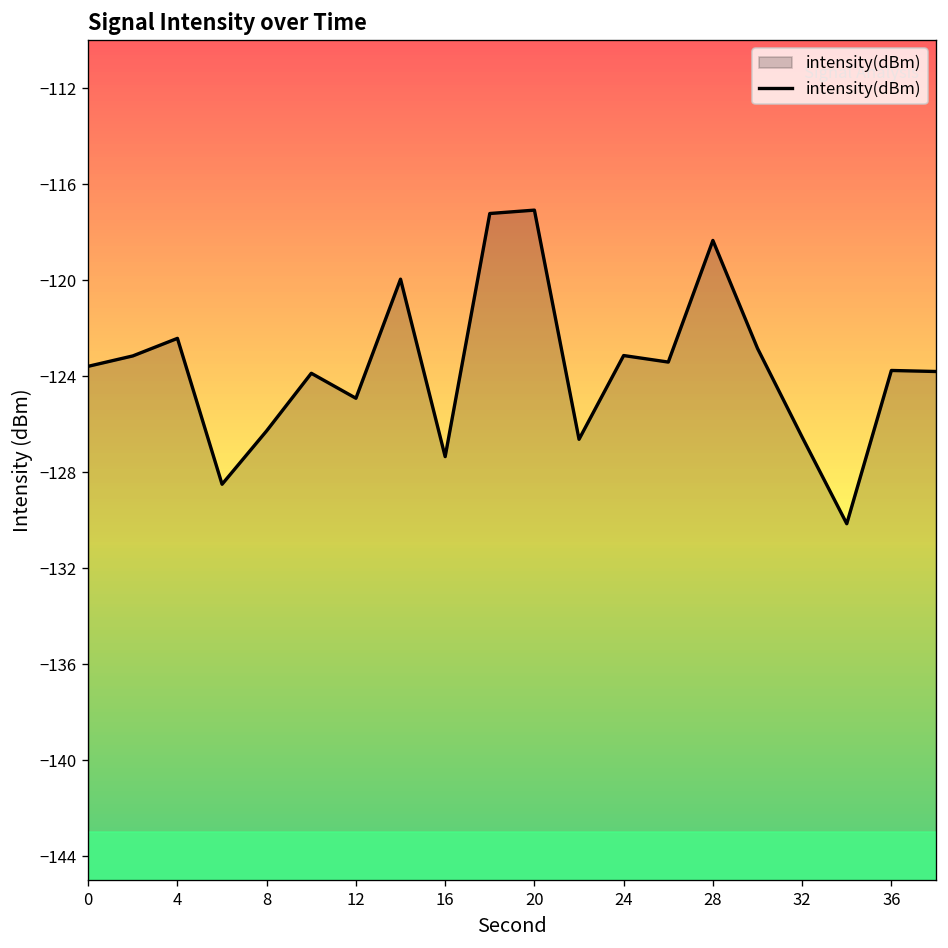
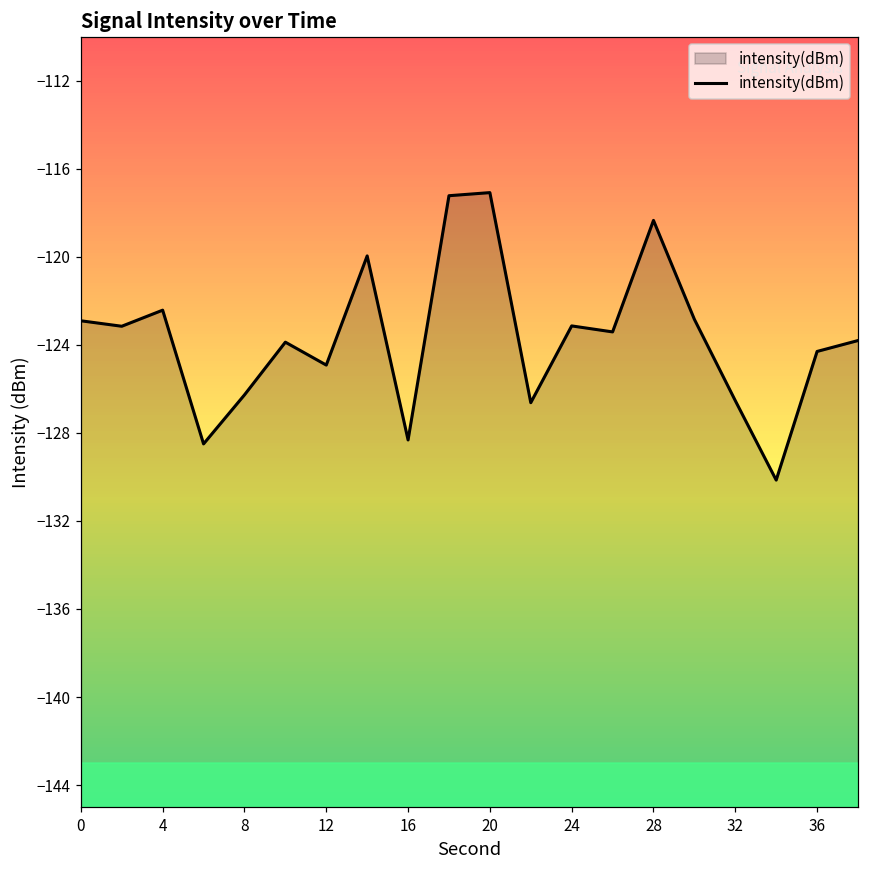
0: -123.6 -> -122.9
16: -127.3 -> -128.3
36: -123.8 -> -124.3
